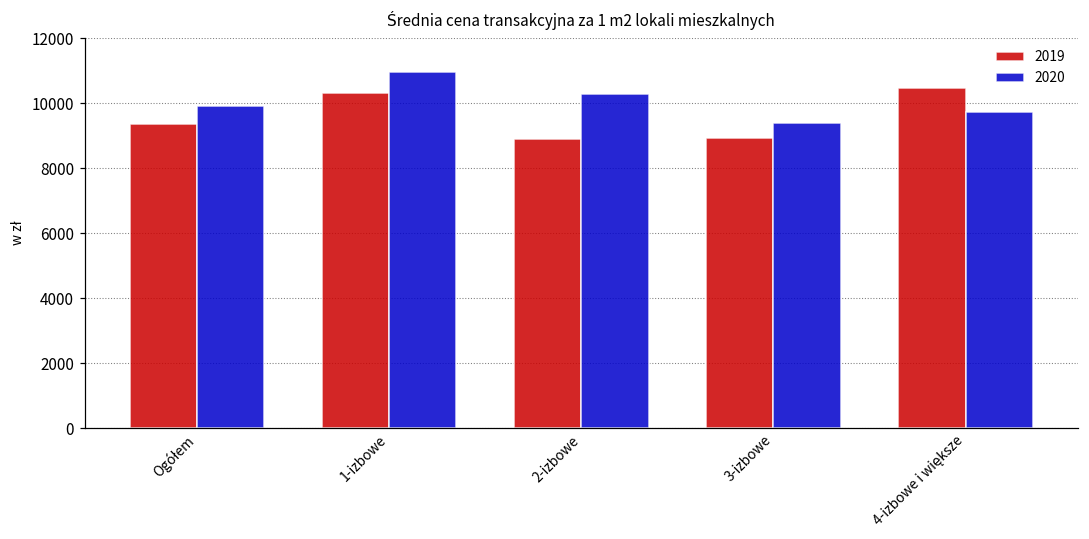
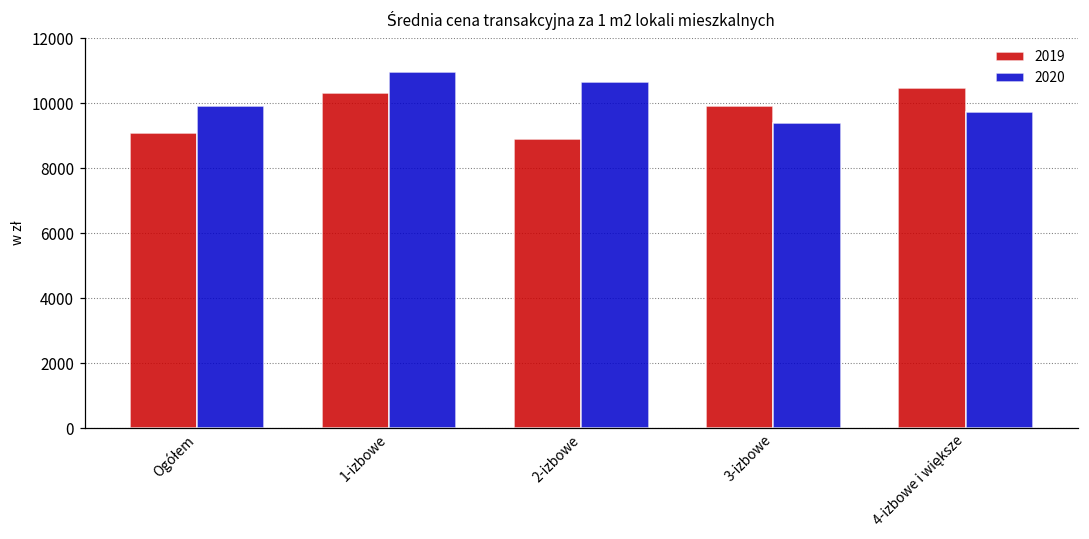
2019, Ogółem: 9400 -> 9100
2020, 2-izbowe: 10300 -> 10700
2019, 3-izbowe: 8900 -> 9900
